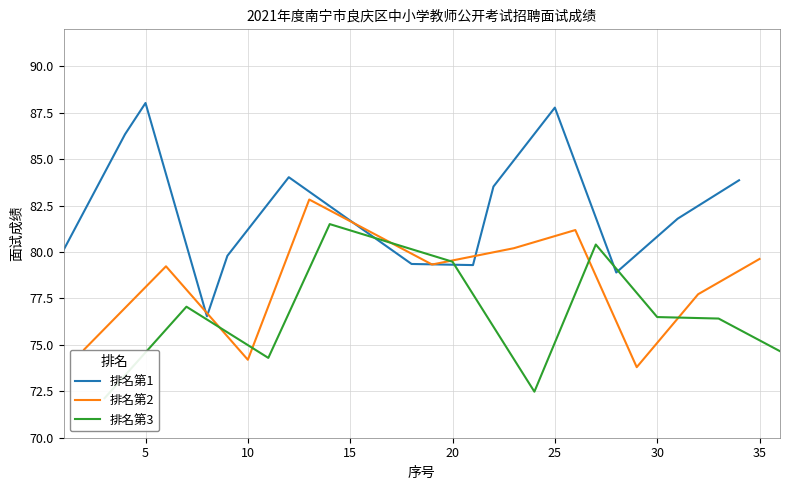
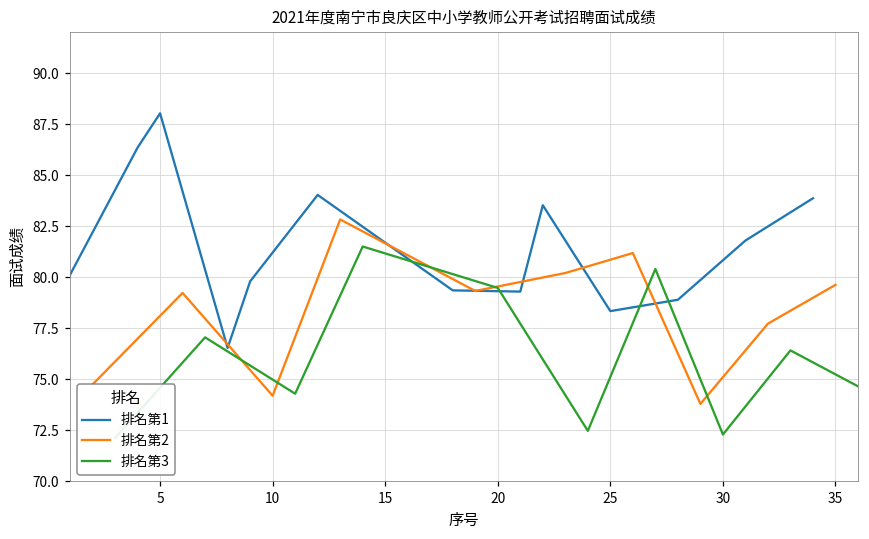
排名第1, 25: 87.8 -> 78.3
排名第3, 30: 76.5 -> 72.3
